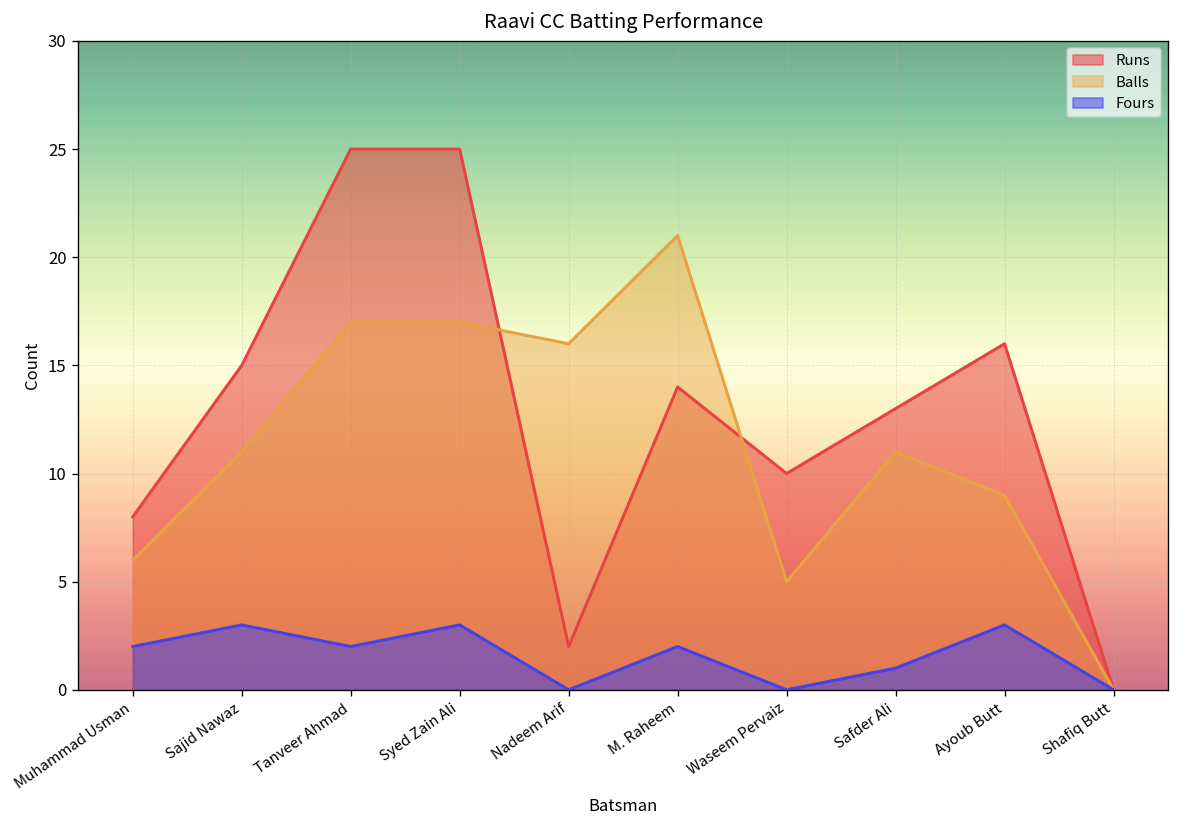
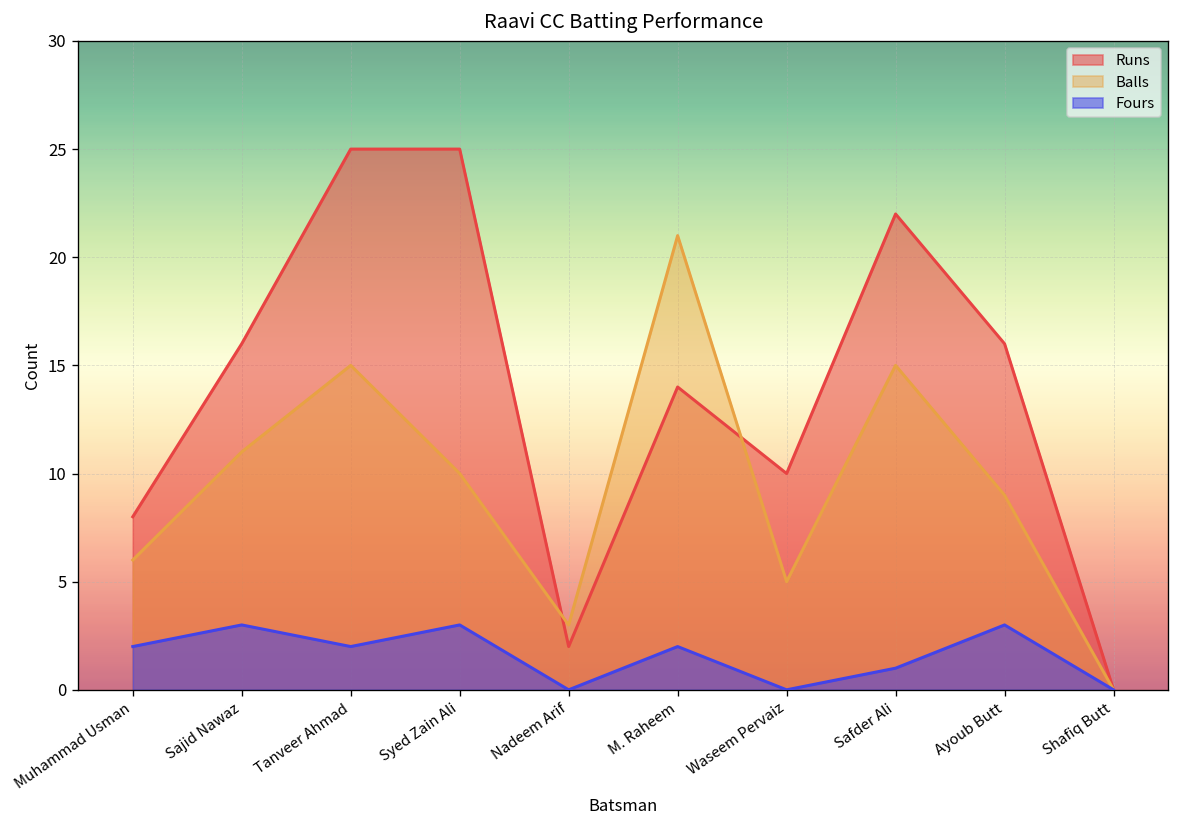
Runs, Sajid Nawaz: 15 -> 16
Balls, Tanveer Ahmad: 17 -> 15
Balls, Syed Zain Ali: 17 -> 10
Balls, Nadeem Arif: 16 -> 3
Runs, Safder Ali: 13 -> 22
Balls, Safder Ali: 11 -> 15
